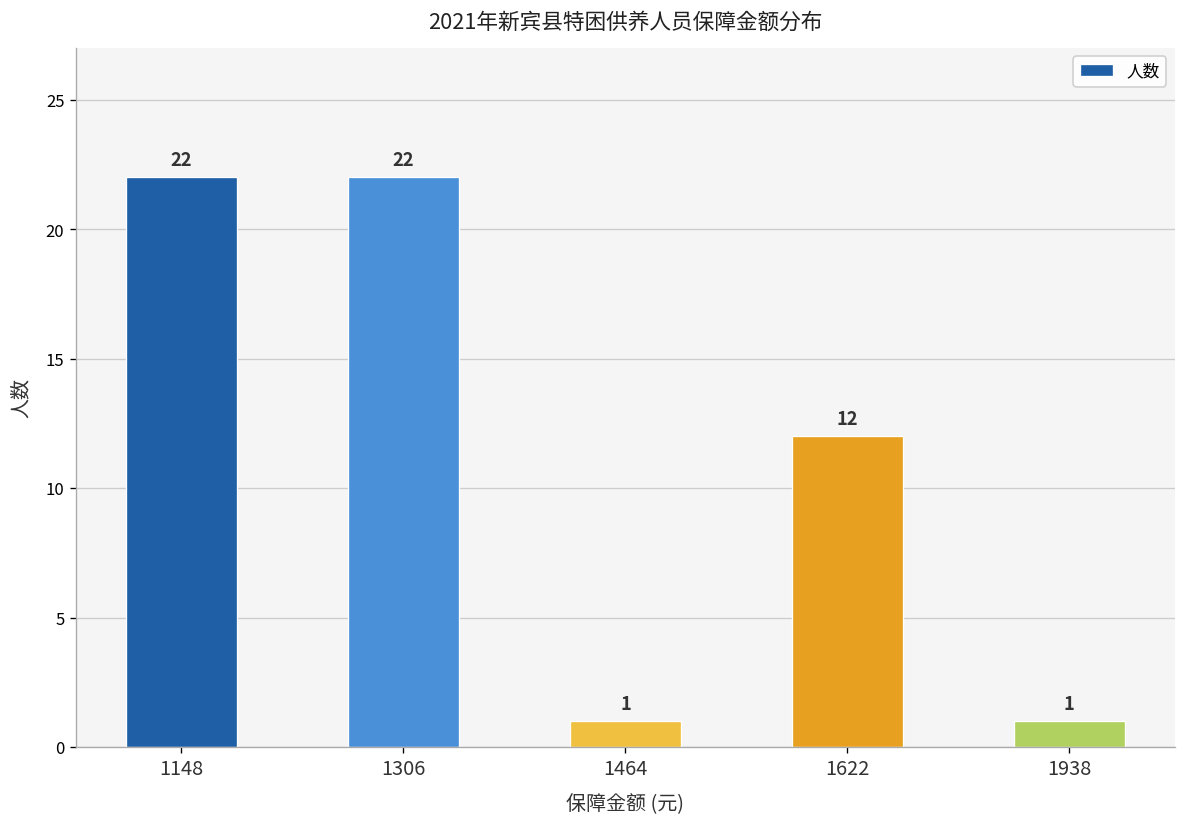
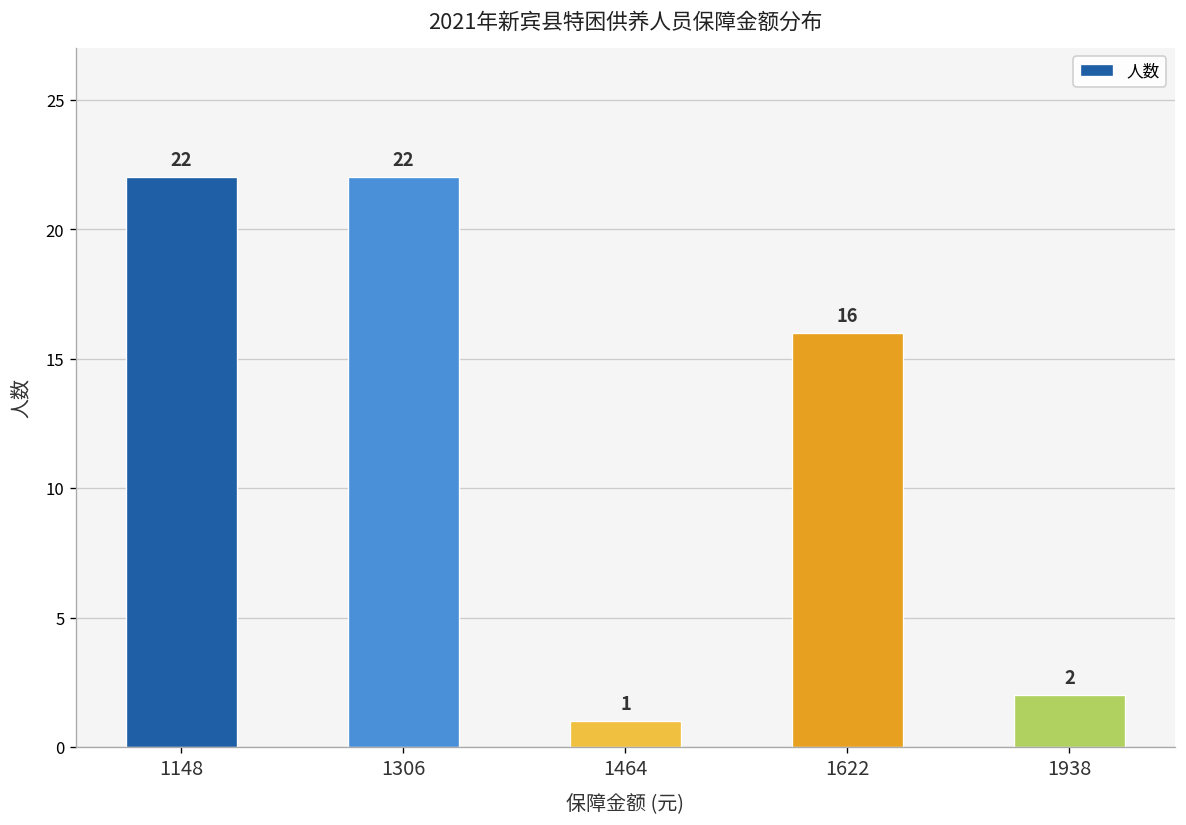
1622: 12 -> 16
1938: 1 -> 2
